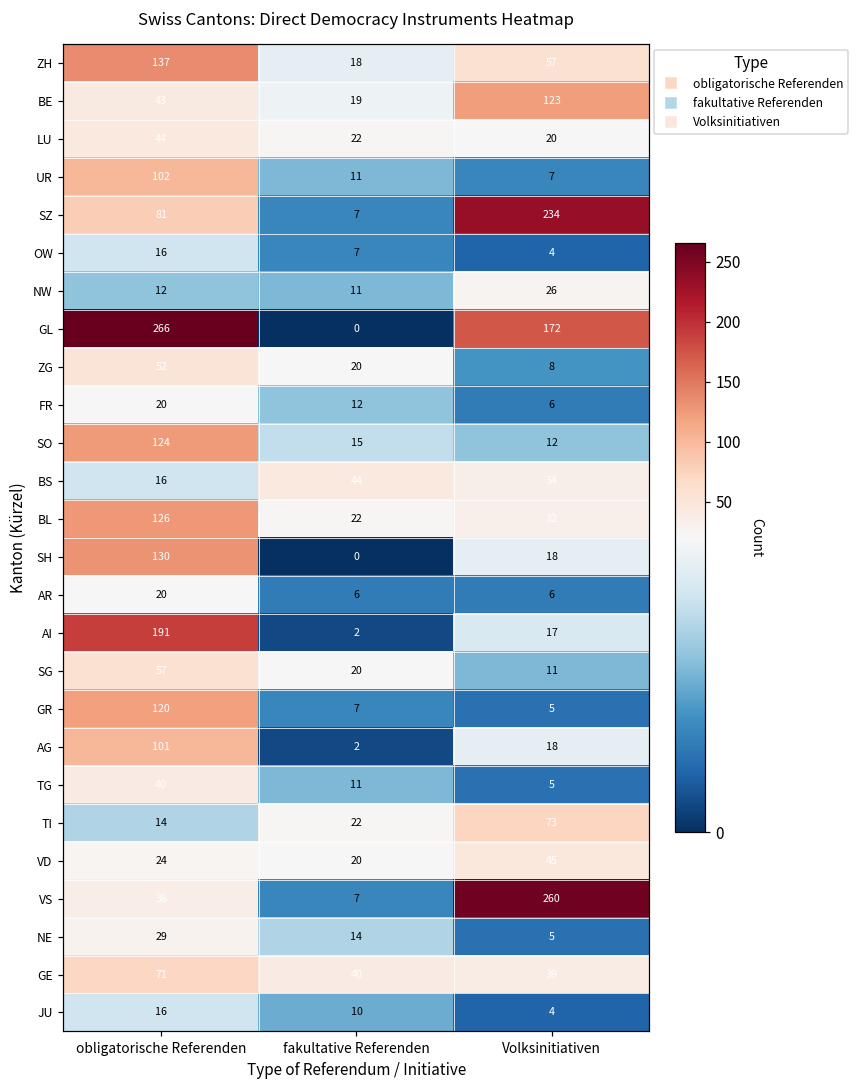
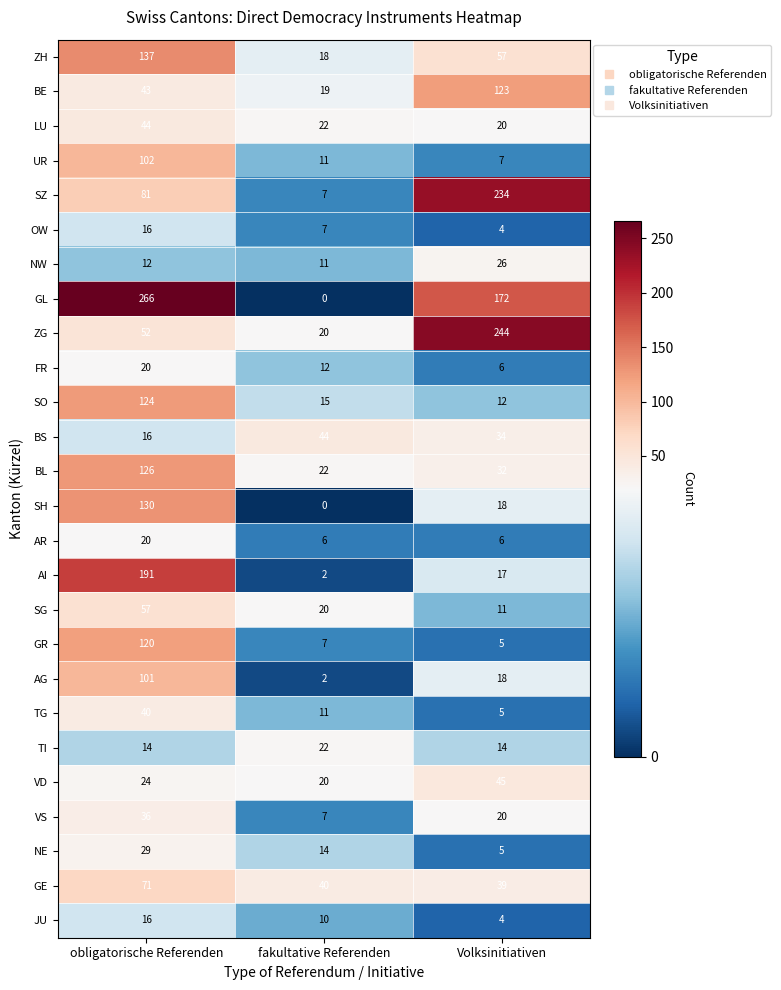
ZG, Volksinitiativen: 8 -> 244
TI, Volksinitiativen: 73 -> 14
VS, Volksinitiativen: 260 -> 20
